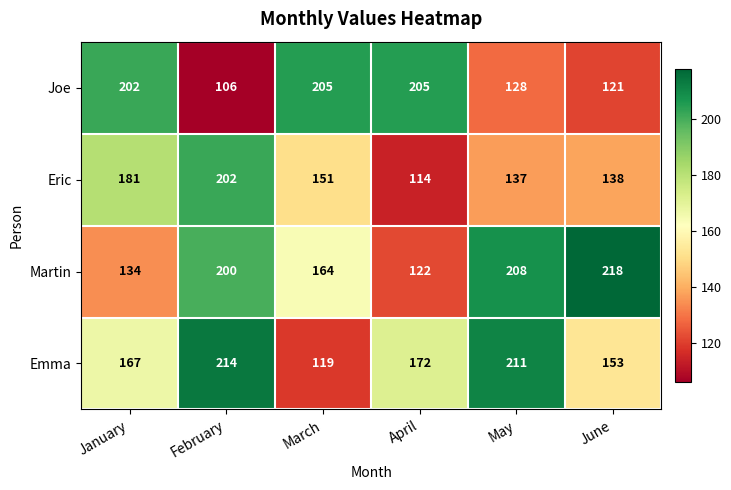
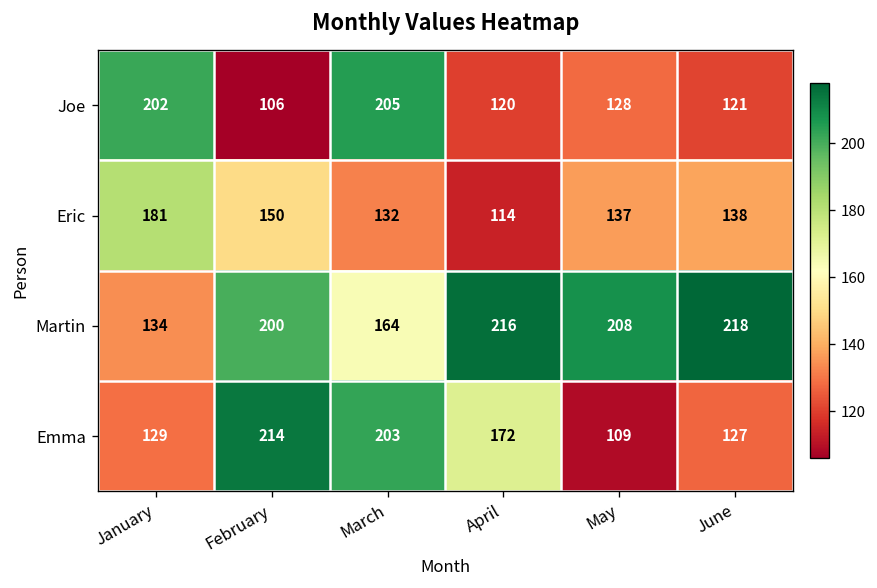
Joe, April: 205 -> 120
Eric, February: 202 -> 150
Eric, March: 151 -> 132
Martin, April: 122 -> 216
Emma, January: 167 -> 129
Emma, March: 119 -> 203
Emma, May: 211 -> 109
Emma, June: 153 -> 127
